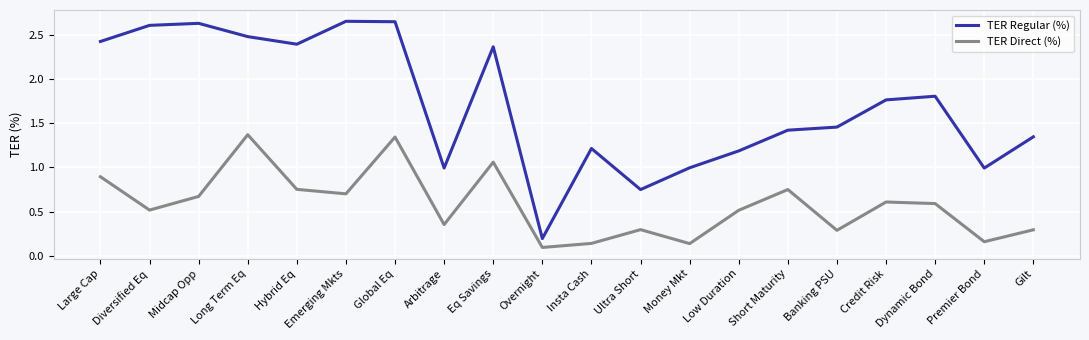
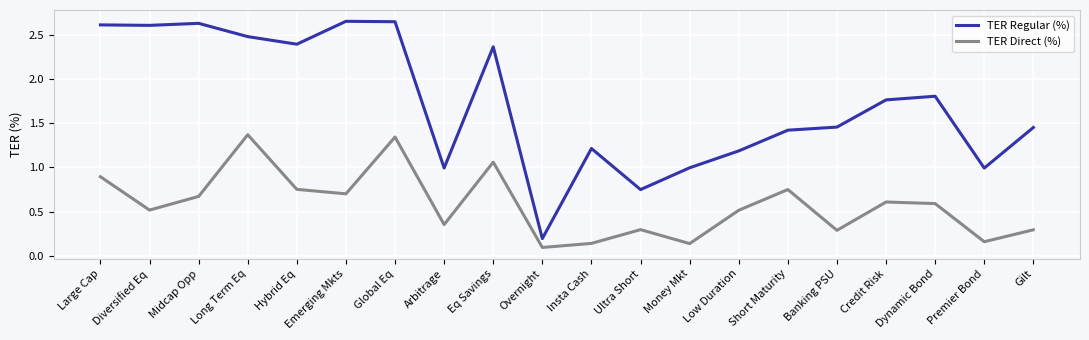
TER Regular (%), Large Cap: 2.4 -> 2.6
TER Regular (%), Gilt: 1.3 -> 1.5
